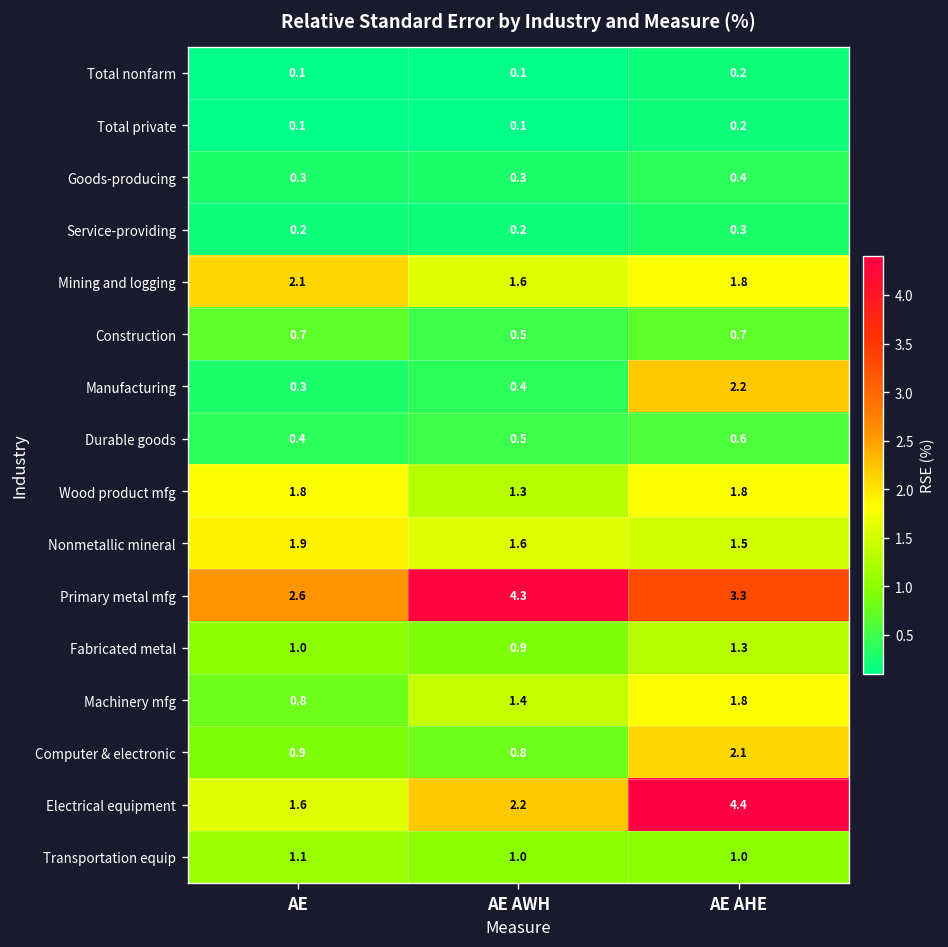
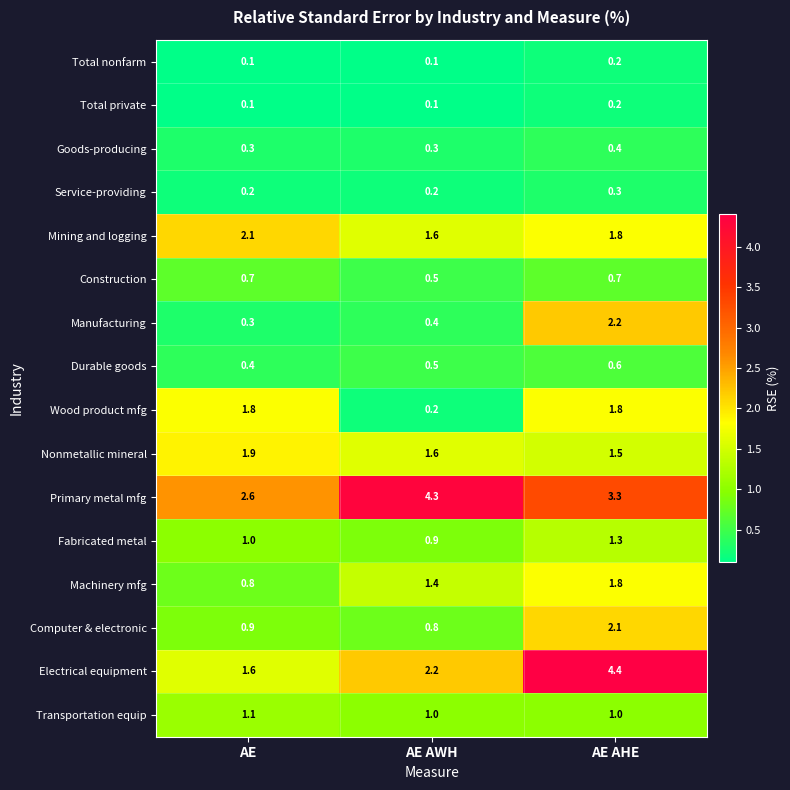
Wood product mfg, AE AWH: 1.3 -> 0.2
